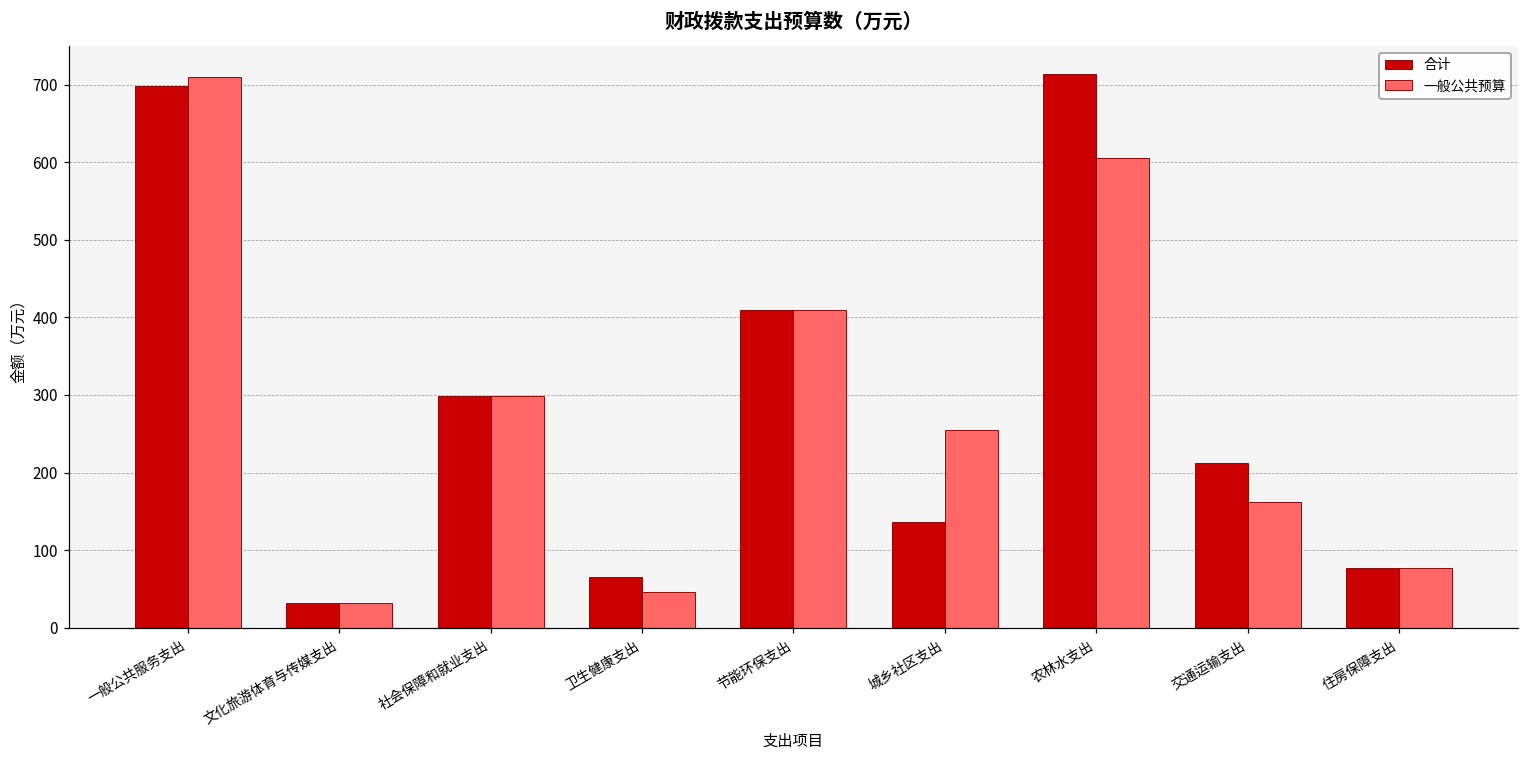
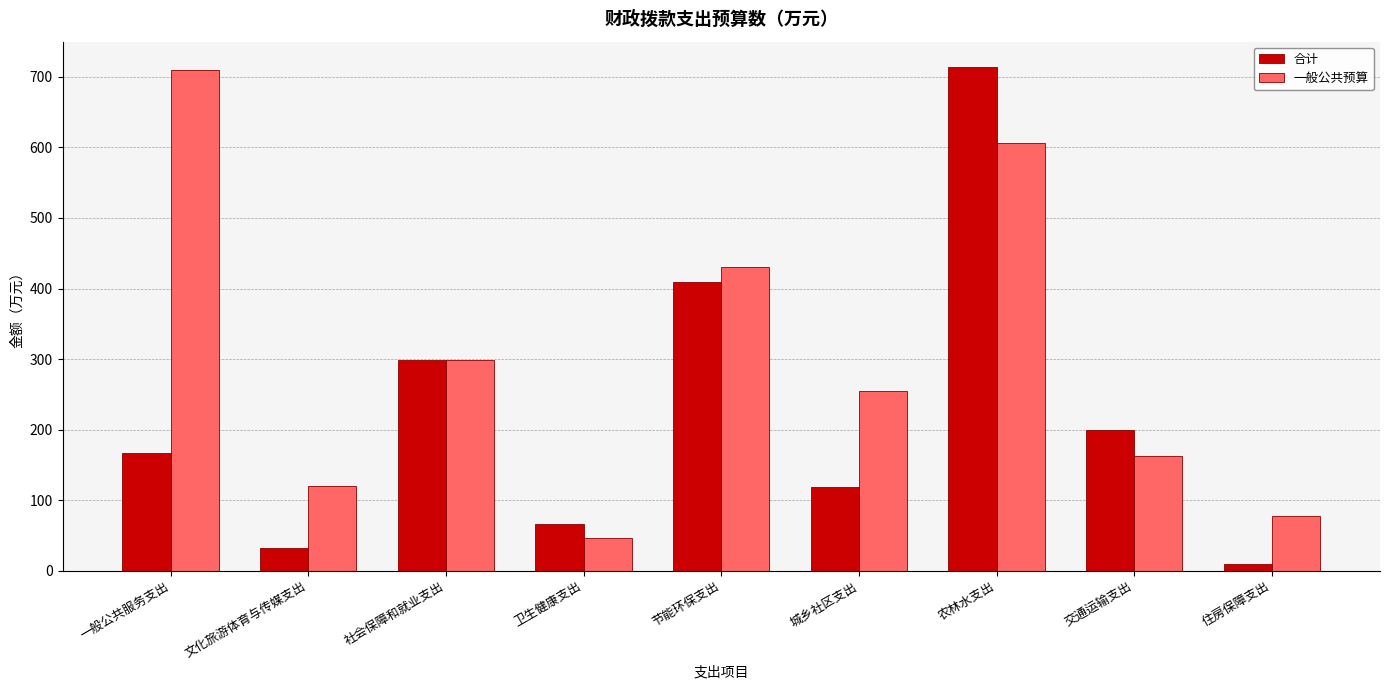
合计, 一般公共服务支出: 700 -> 170
一般公共预算, 文化旅游体育与传媒支出: 30 -> 120
一般公共预算, 节能环保支出: 410 -> 430
合计, 城乡社区支出: 140 -> 120
合计, 交通运输支出: 210 -> 200
合计, 住房保障支出: 80 -> 10
